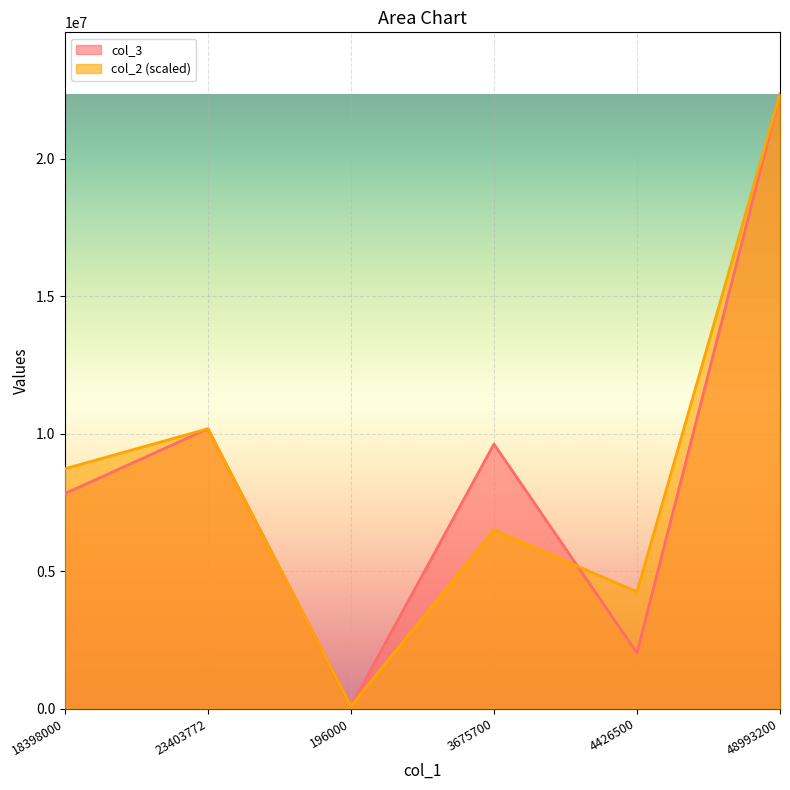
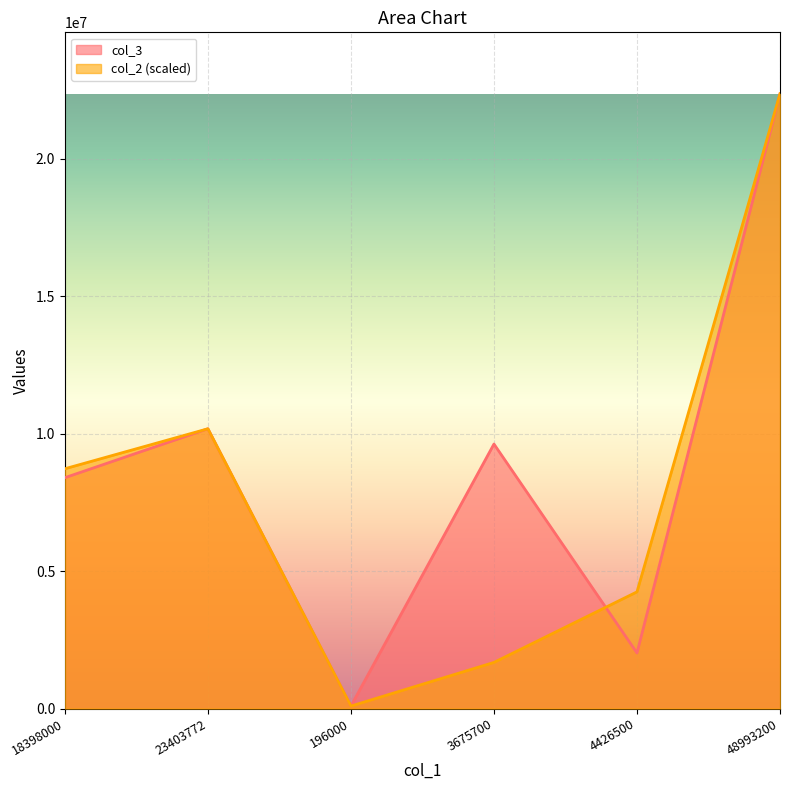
col_3, 18398000: 7800000 -> 8400000
col_2 (scaled), 3675700: 6500000 -> 1700000
